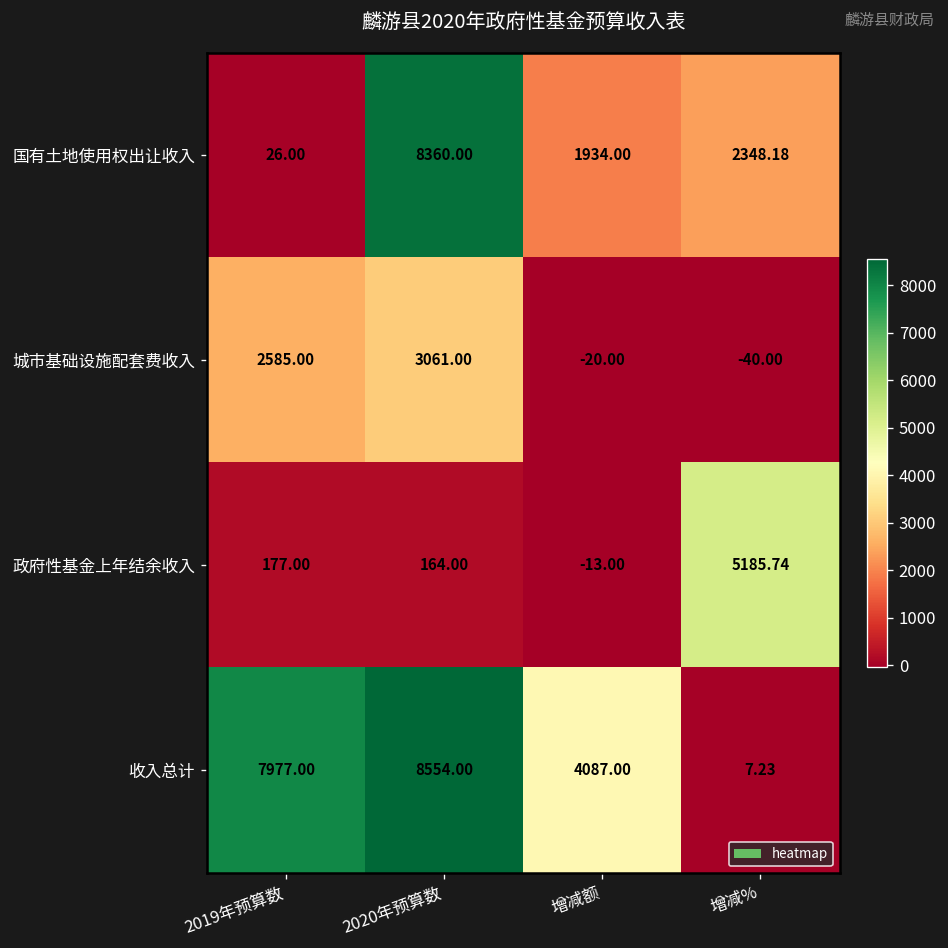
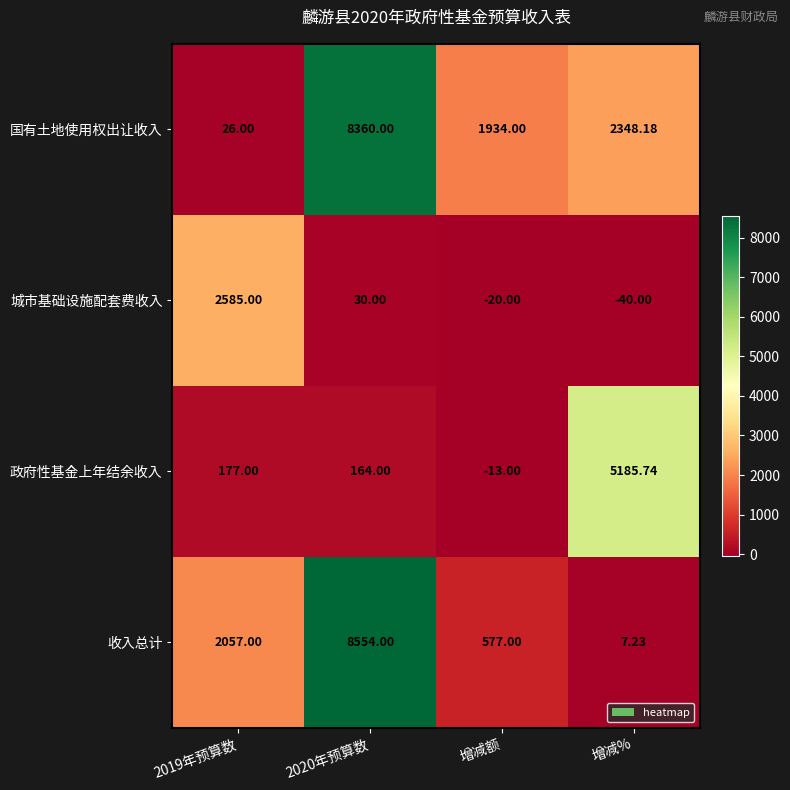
城市基础设施配套费收入, 2020年预算数: 3061.00 -> 30.00
收入总计, 2019年预算数: 7977.00 -> 2057.00
收入总计, 增减额: 4087.00 -> 577.00
